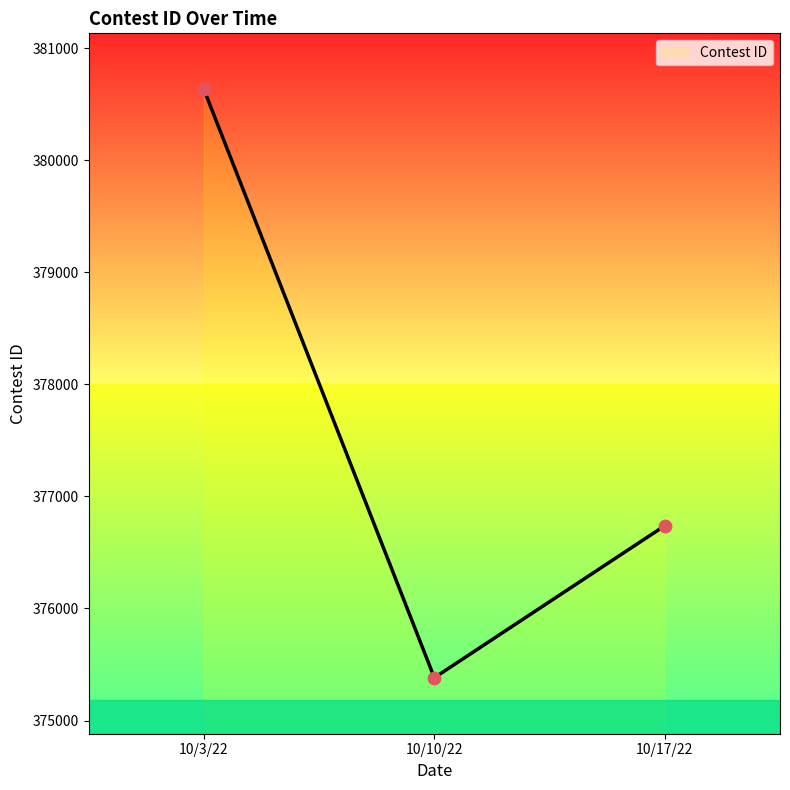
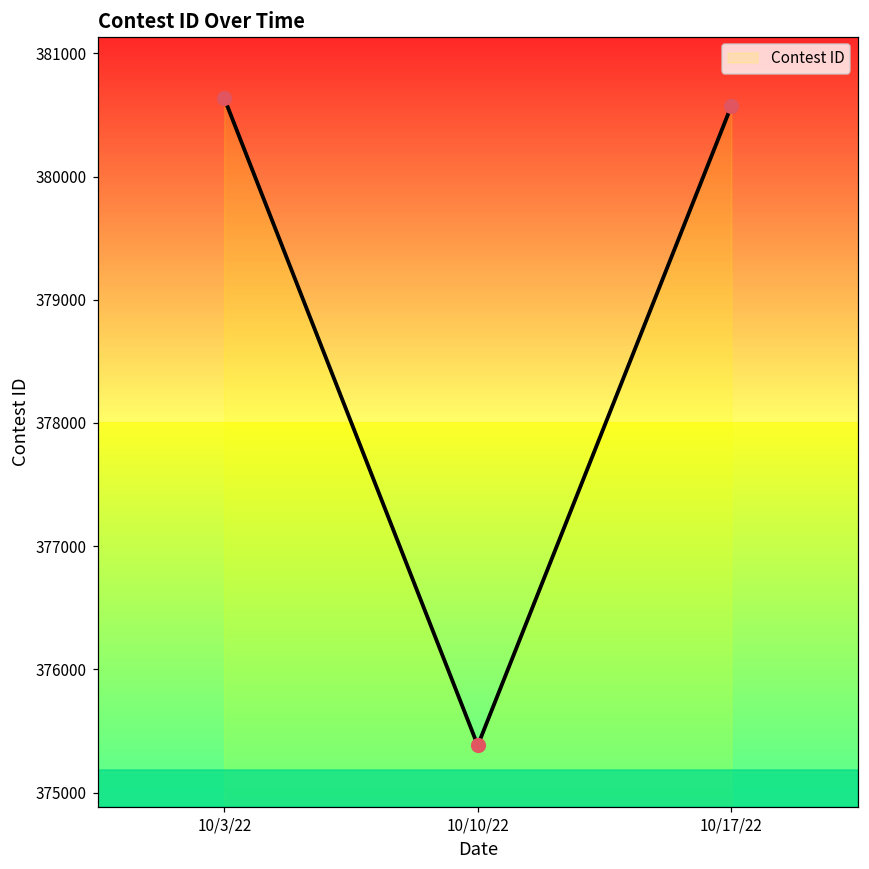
10/17/22: 376740 -> 380570
